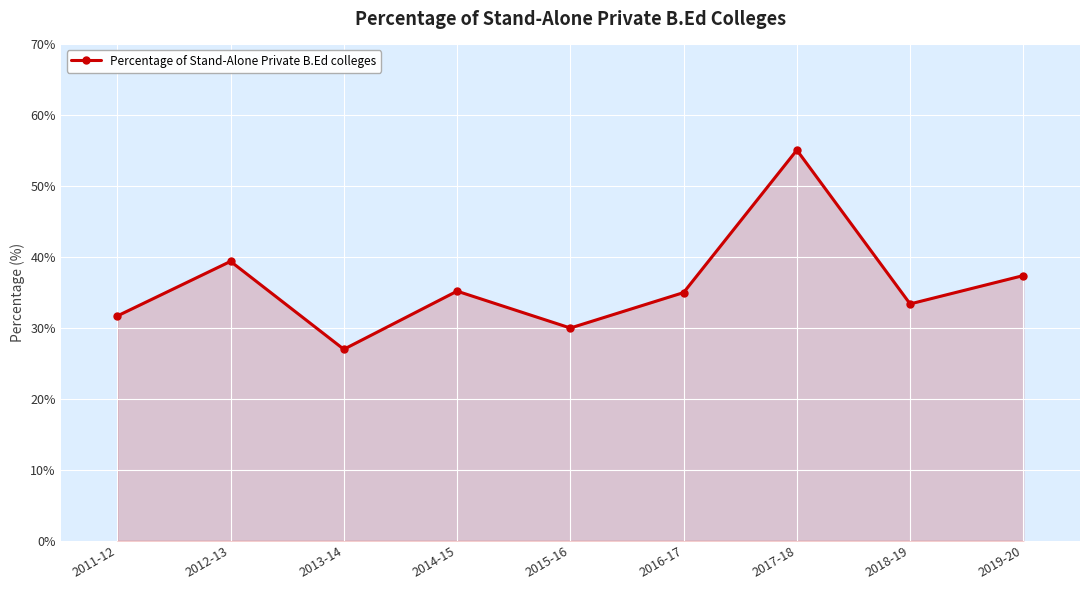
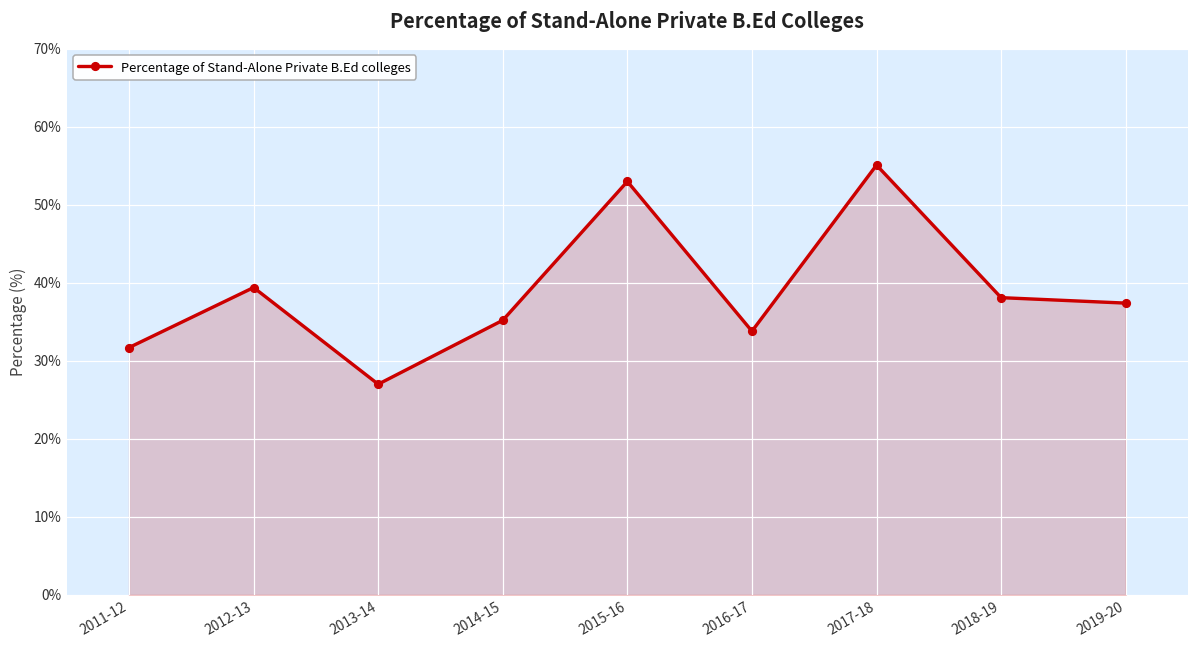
2015-16: 30% -> 53%
2016-17: 35% -> 34%
2018-19: 33% -> 38%
